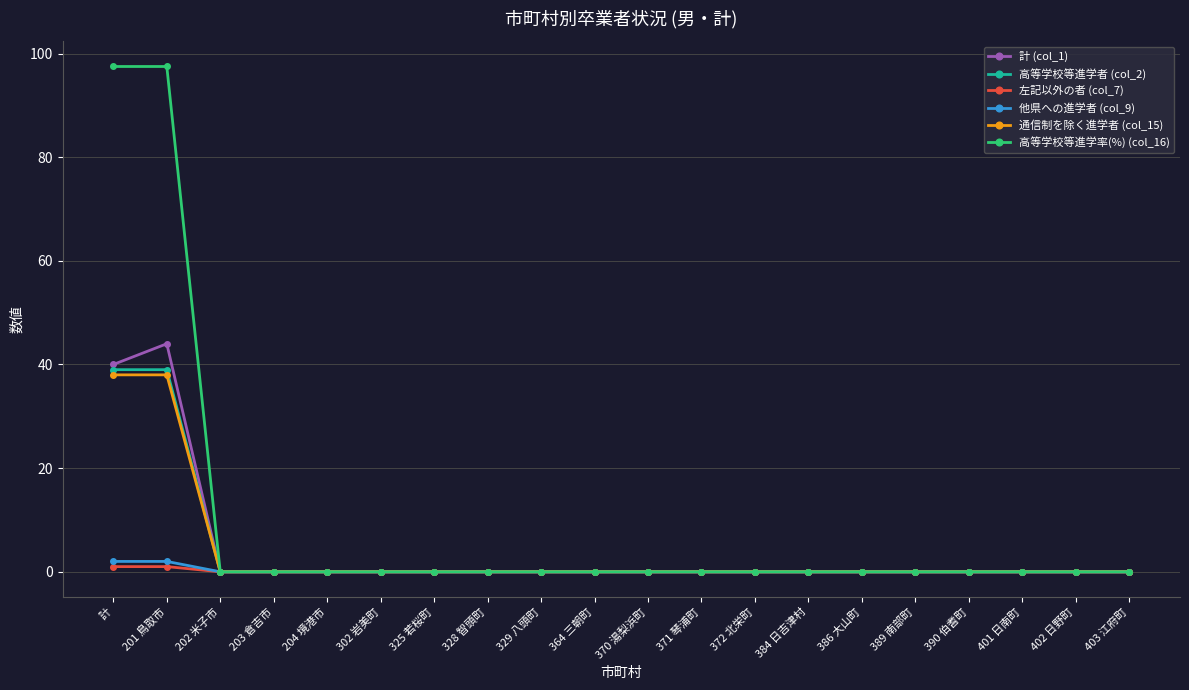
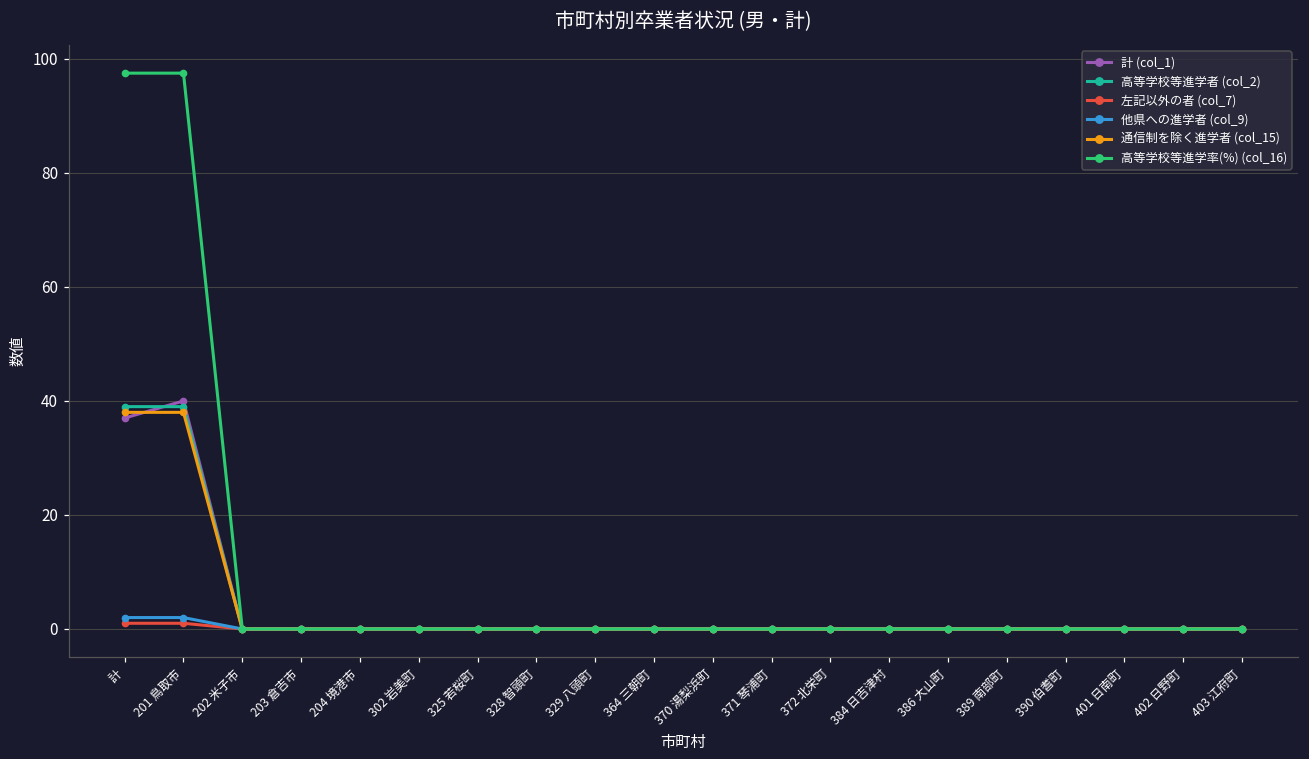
計 (col_1), 計: 40 -> 37
計 (col_1), 201 鳥取市: 44 -> 40
